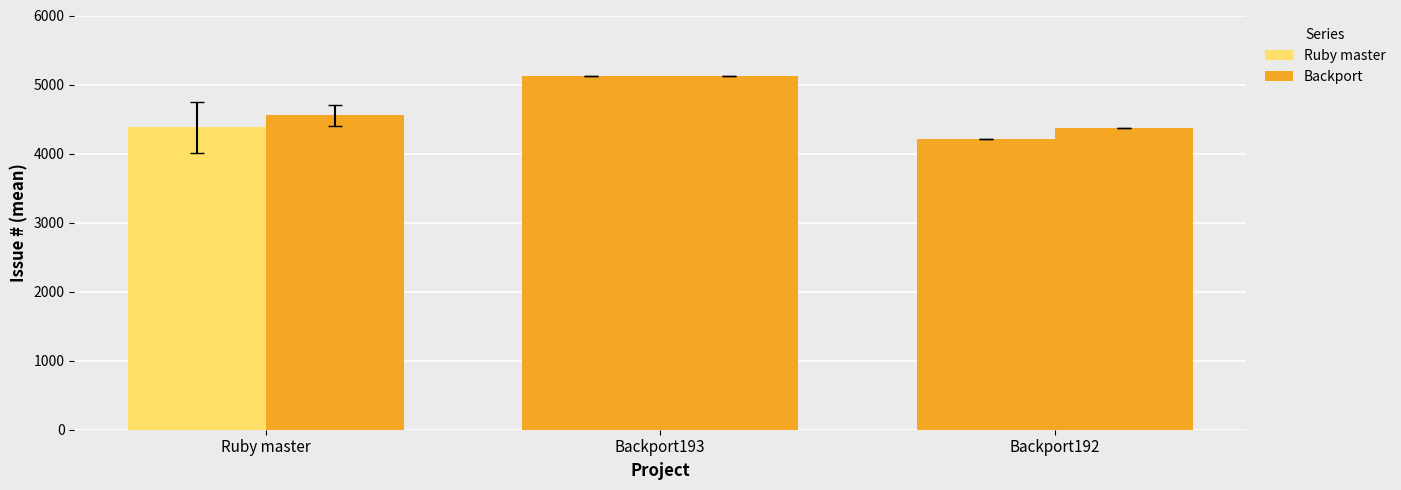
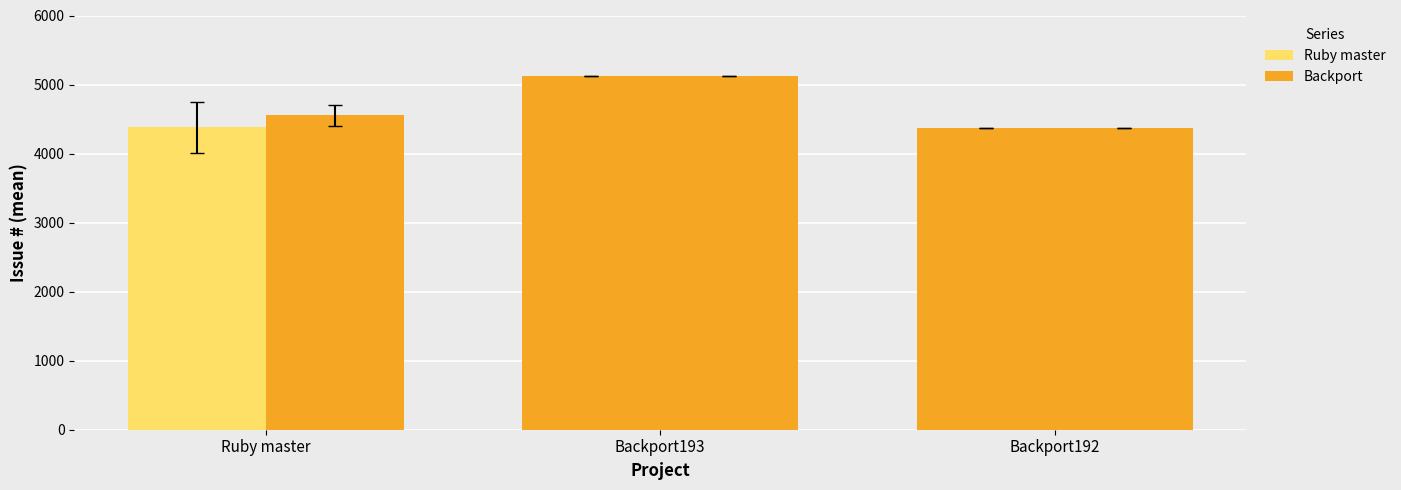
Ruby master, Backport192: 4200 -> 4400
